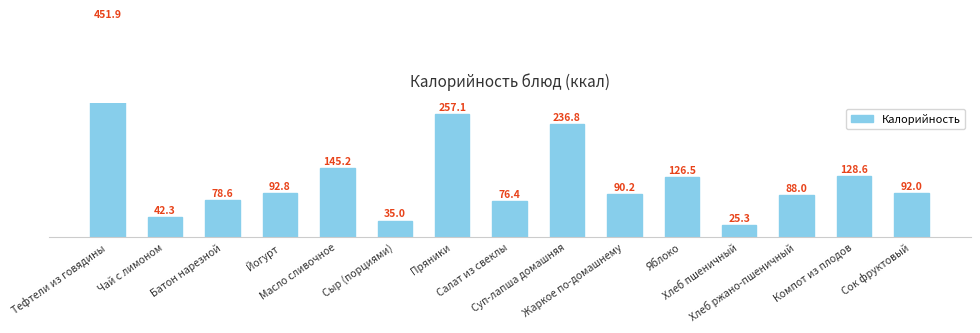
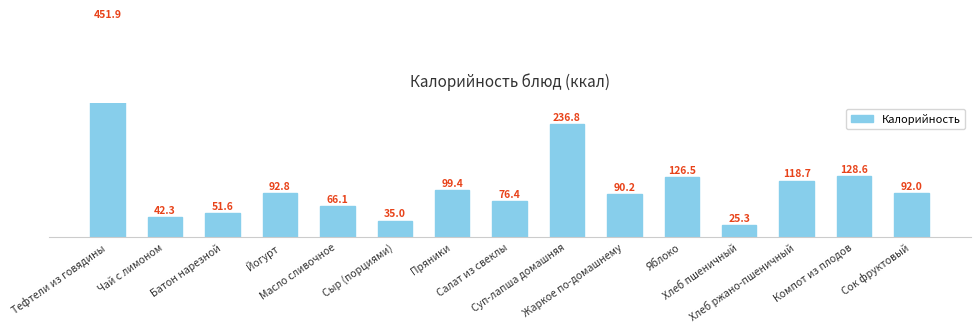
Батон нарезной: 78.6 -> 51.6
Масло сливочное: 145.2 -> 66.1
Пряники: 257.1 -> 99.4
Хлеб ржано-пшеничный: 88.0 -> 118.7
